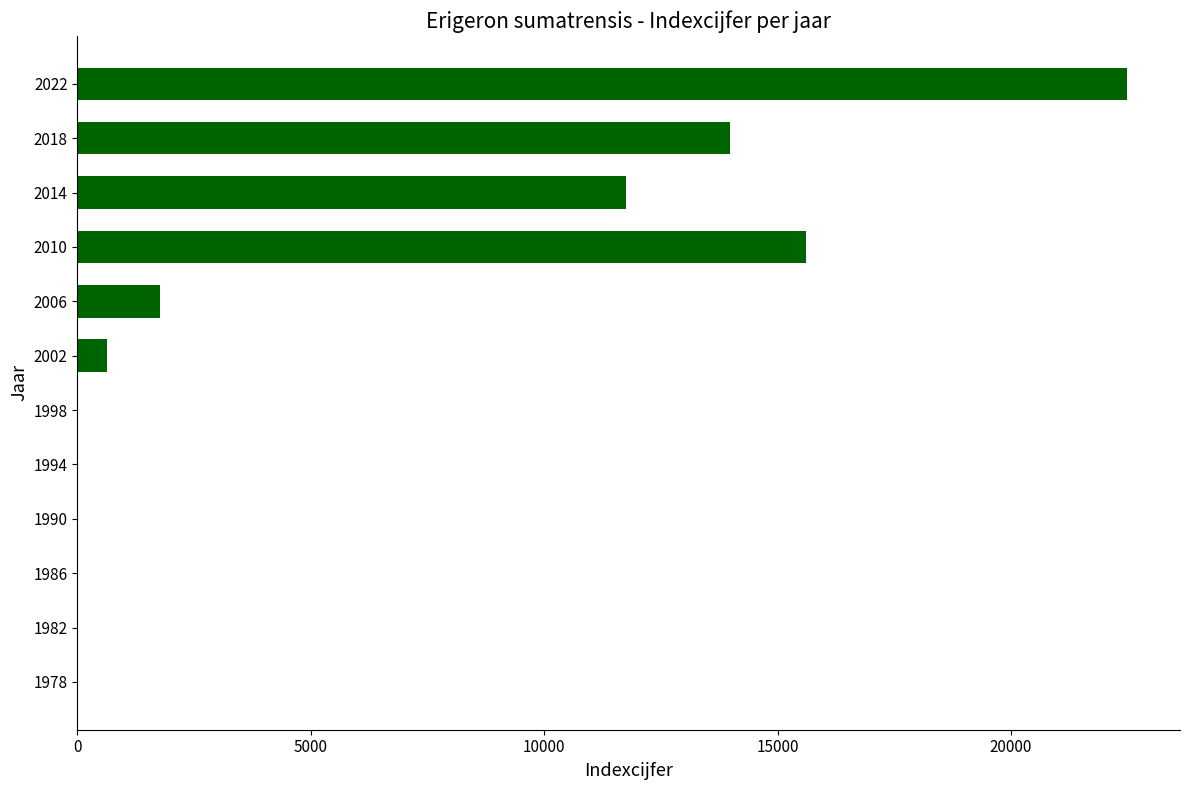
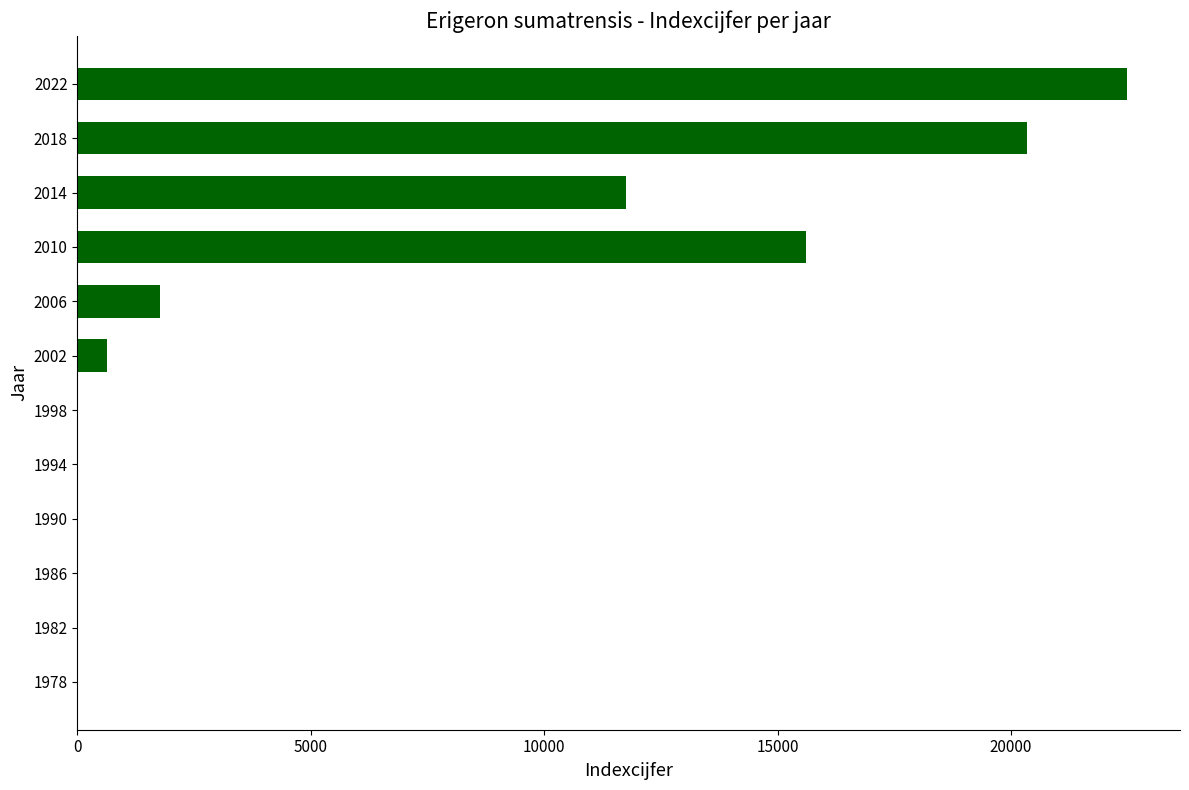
2018: 14000 -> 20400
